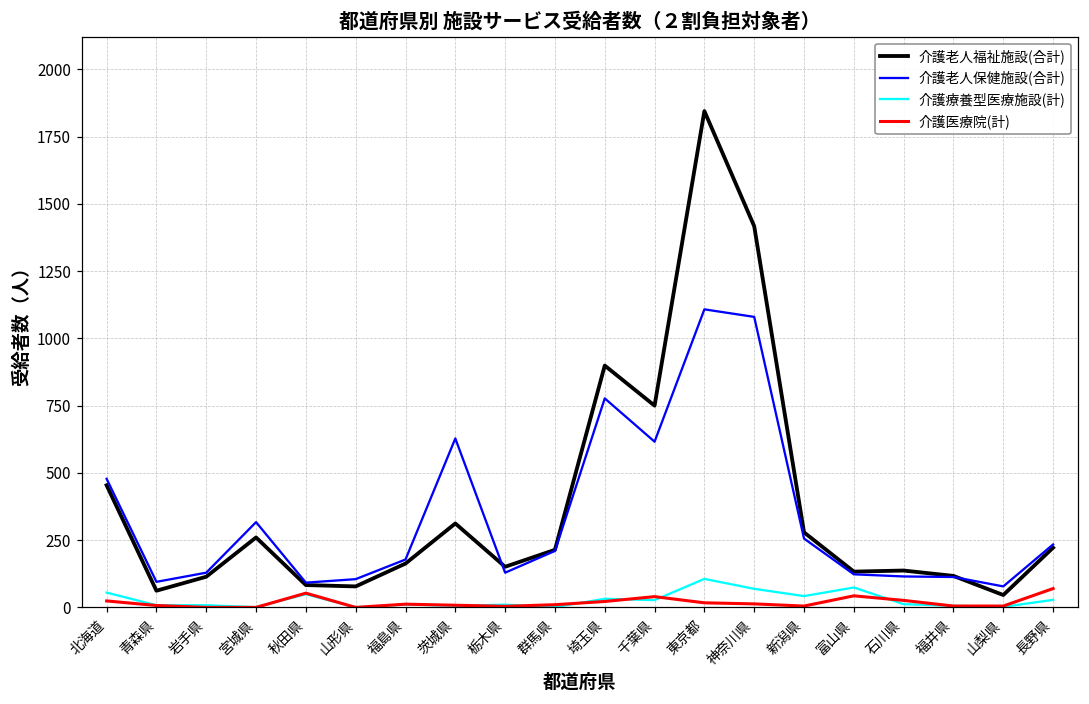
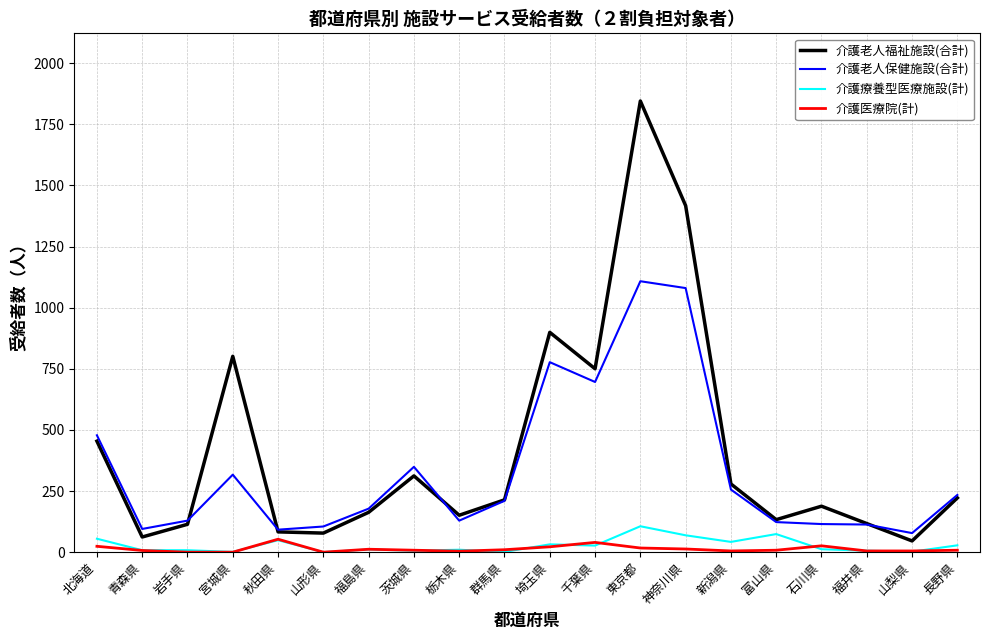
介護老人福祉施設(合計), 宮城県: 260 -> 800
介護老人保健施設(合計), 茨城県: 630 -> 350
介護老人保健施設(合計), 千葉県: 620 -> 700
介護医療院(計), 富山県: 40 -> 10
介護老人福祉施設(合計), 石川県: 140 -> 190
介護医療院(計), 長野県: 70 -> 10
